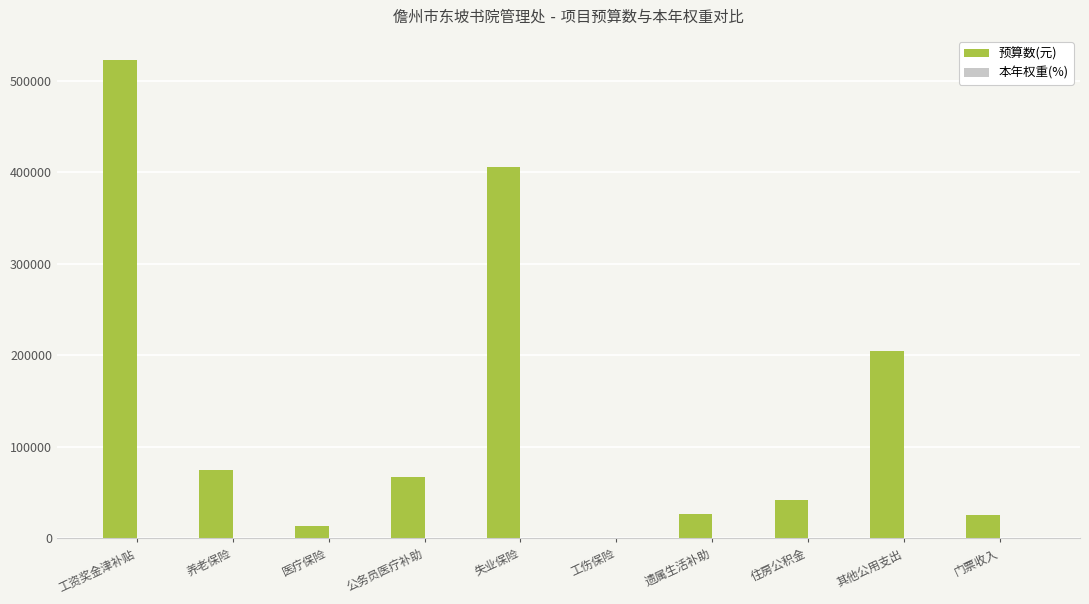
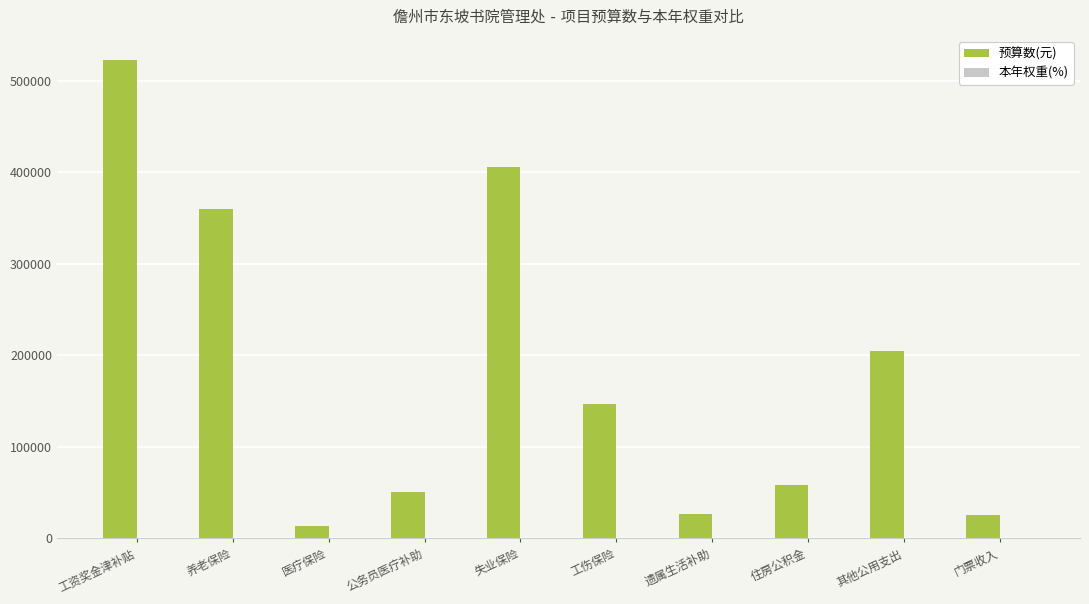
预算数(元), 养老保险: 70000 -> 360000
预算数(元), 公务员医疗补助: 70000 -> 50000
预算数(元), 工伤保险: 0 -> 150000
预算数(元), 住房公积金: 40000 -> 60000
